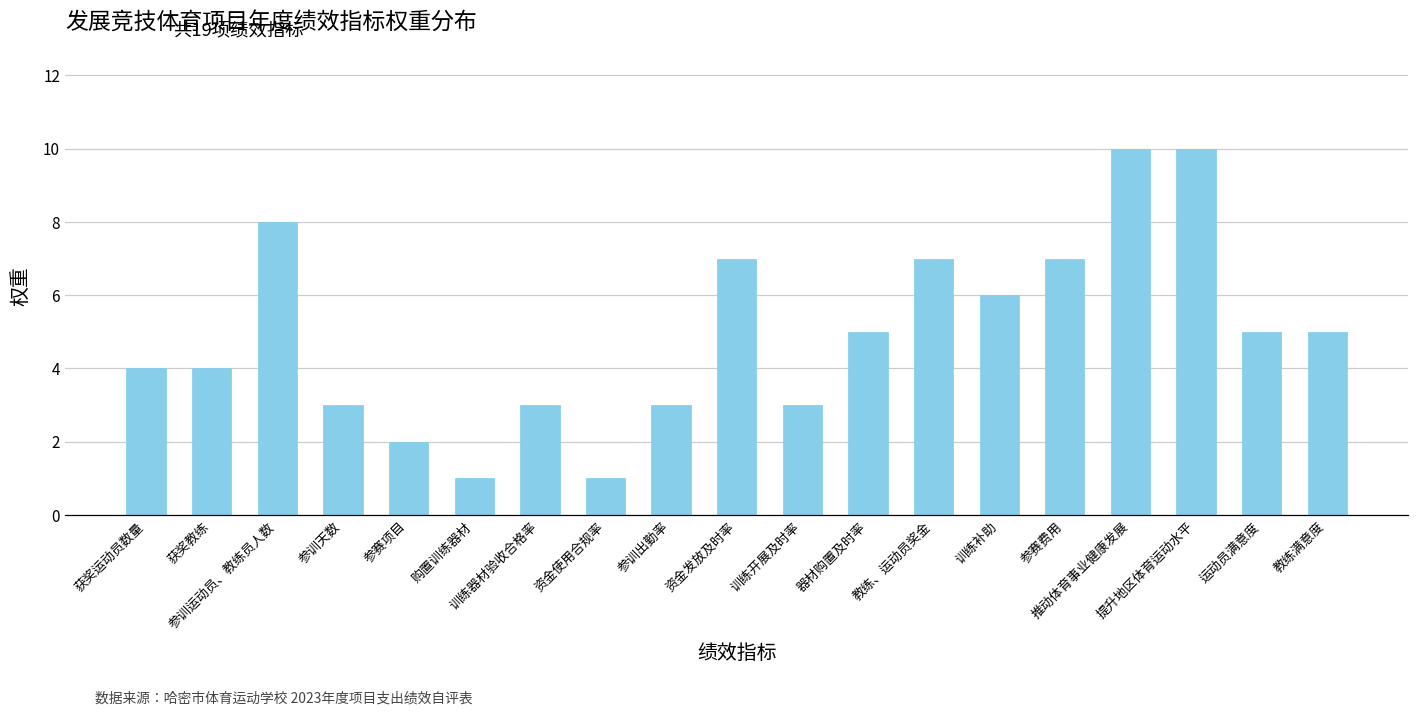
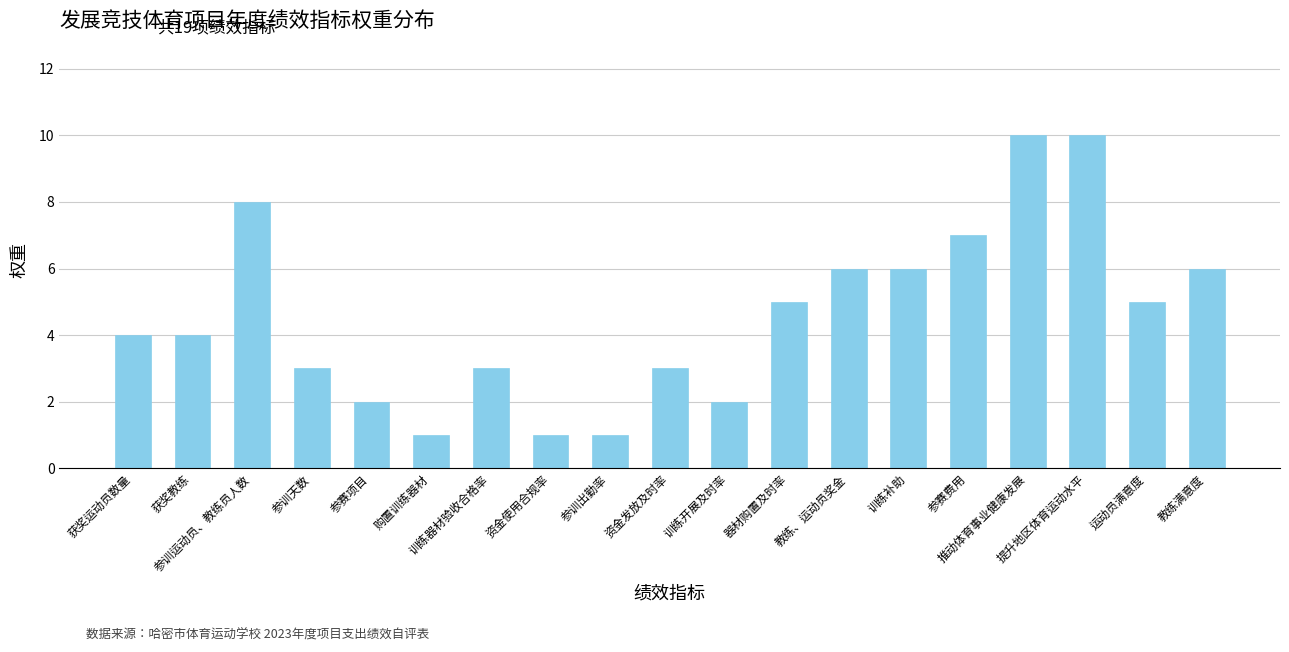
参训出勤率: 3 -> 1
资金发放及时率: 7 -> 3
训练开展及时率: 3 -> 2
教练、运动员奖金: 7 -> 6
教练满意度: 5 -> 6
